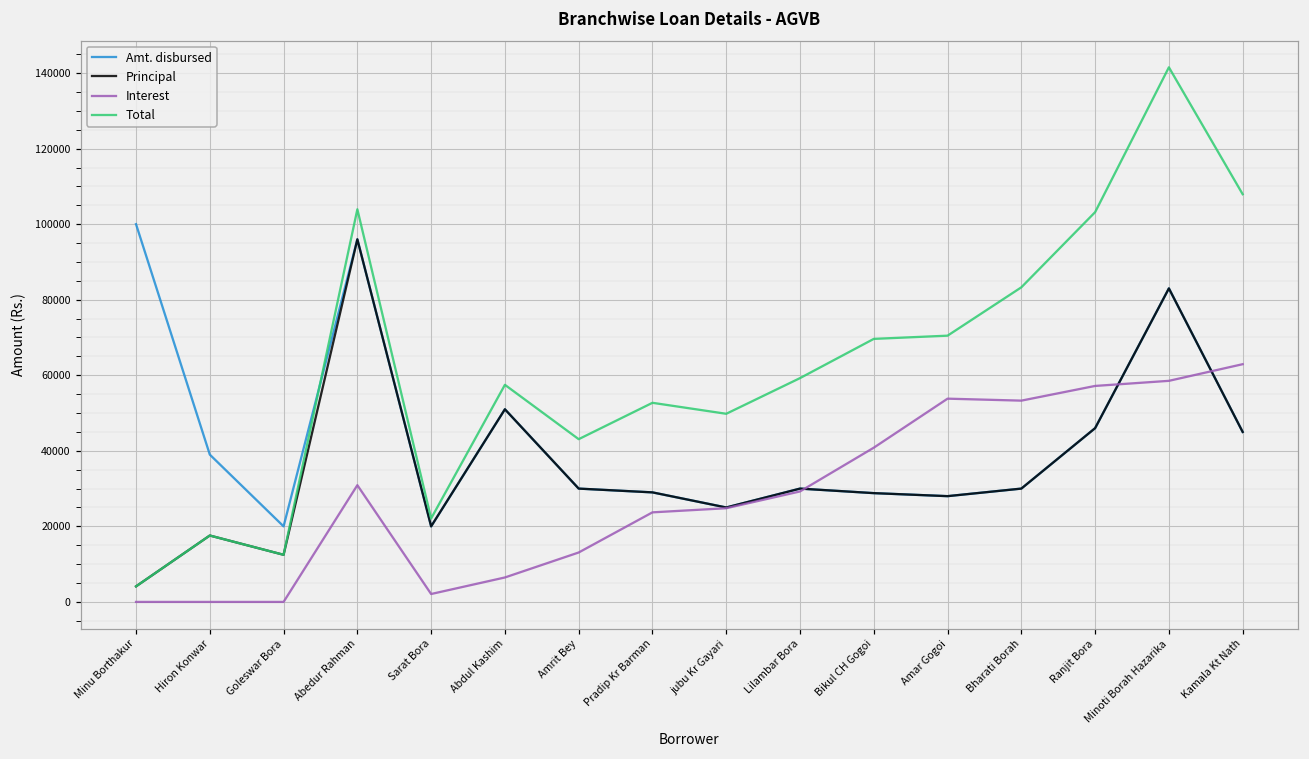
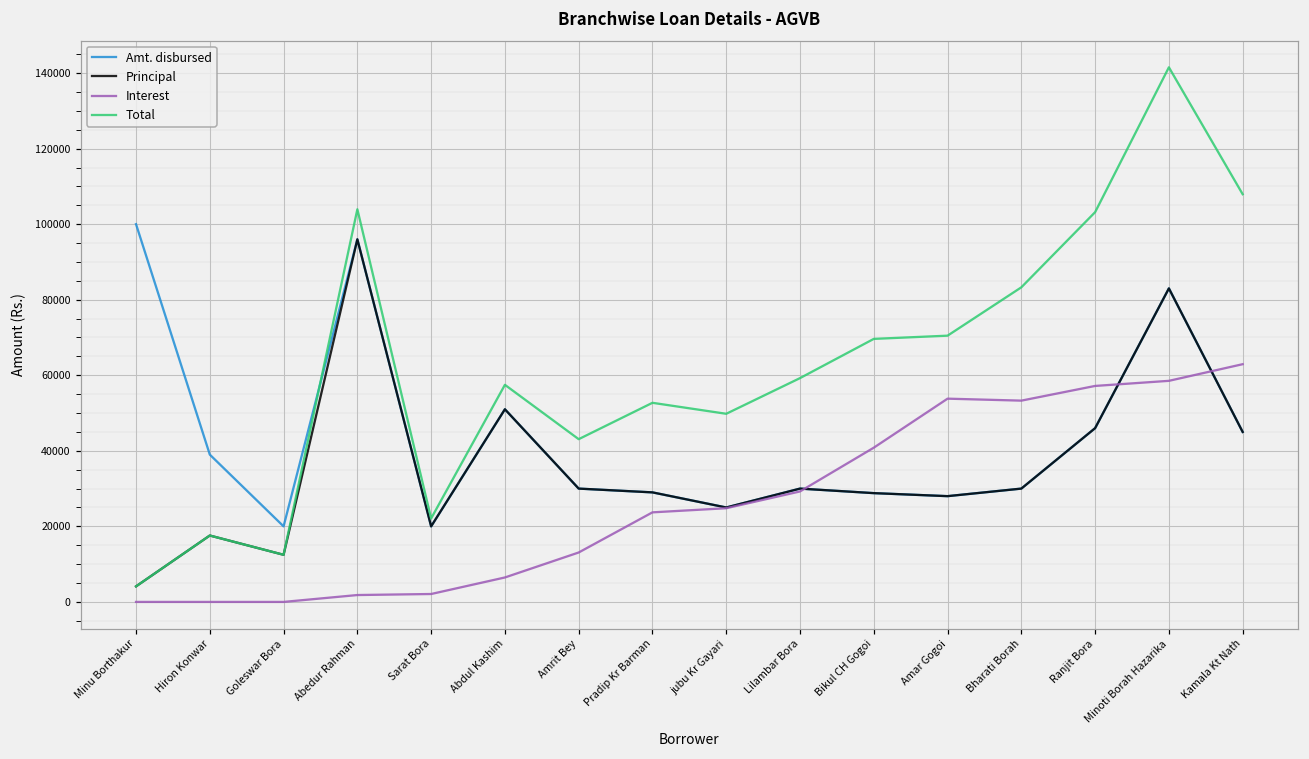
Interest, Abedur Rahman: 31000 -> 2000
